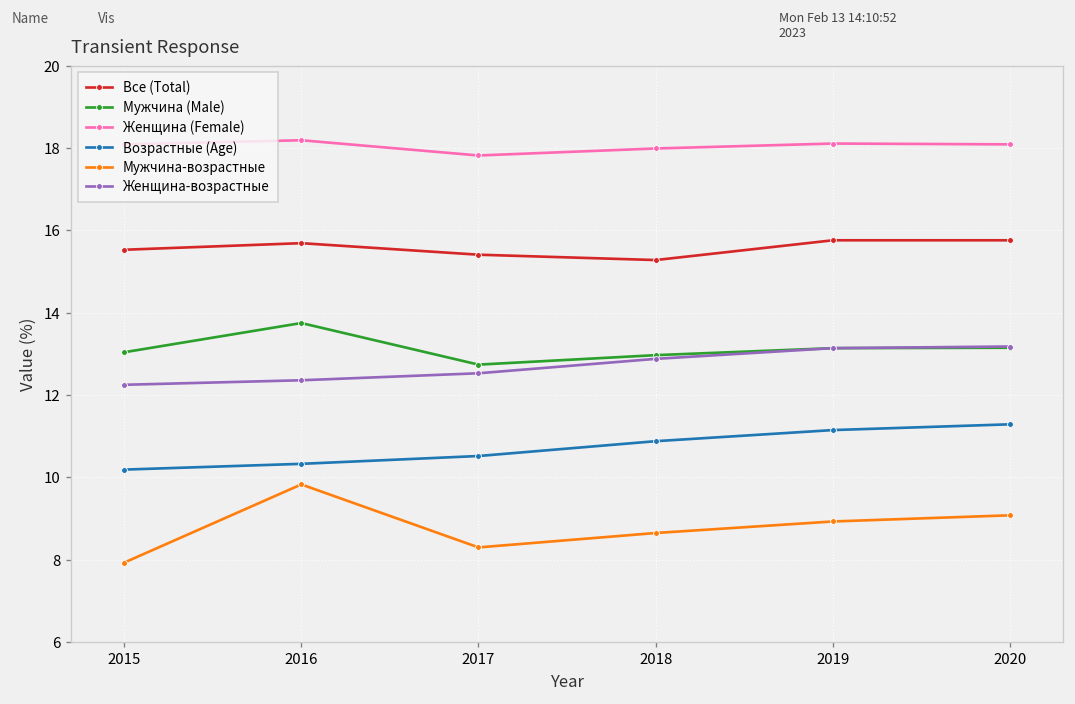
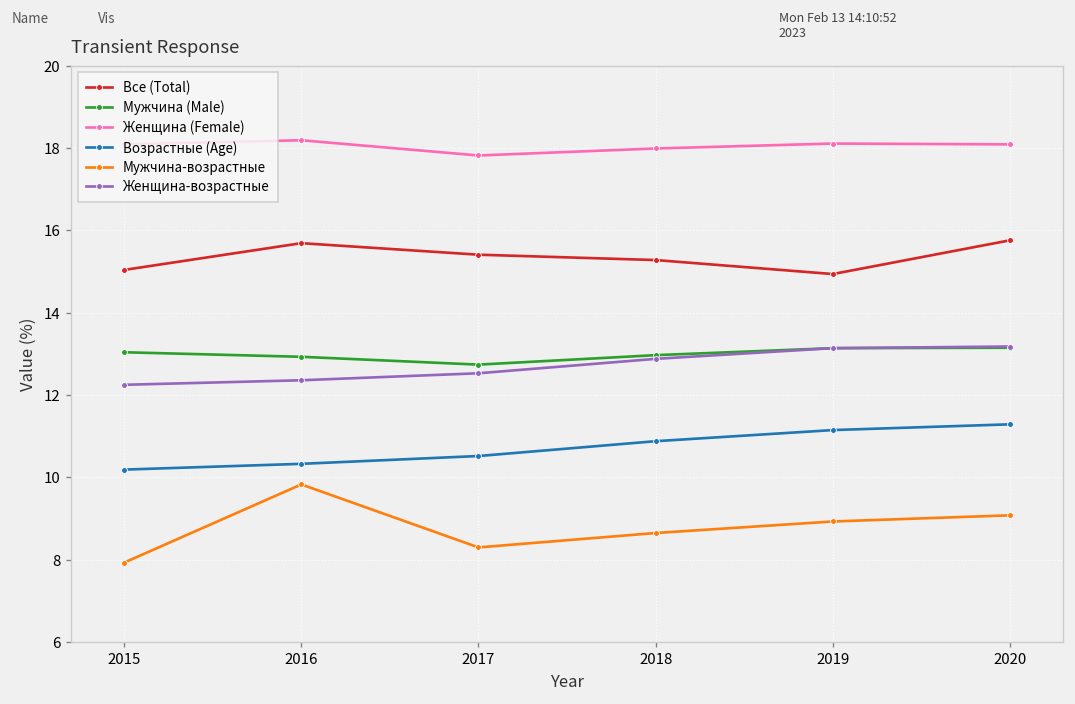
Все (Total), 2015: 15.5 -> 15.0
Мужчина (Male), 2016: 13.8 -> 12.9
Все (Total), 2019: 15.8 -> 14.9
